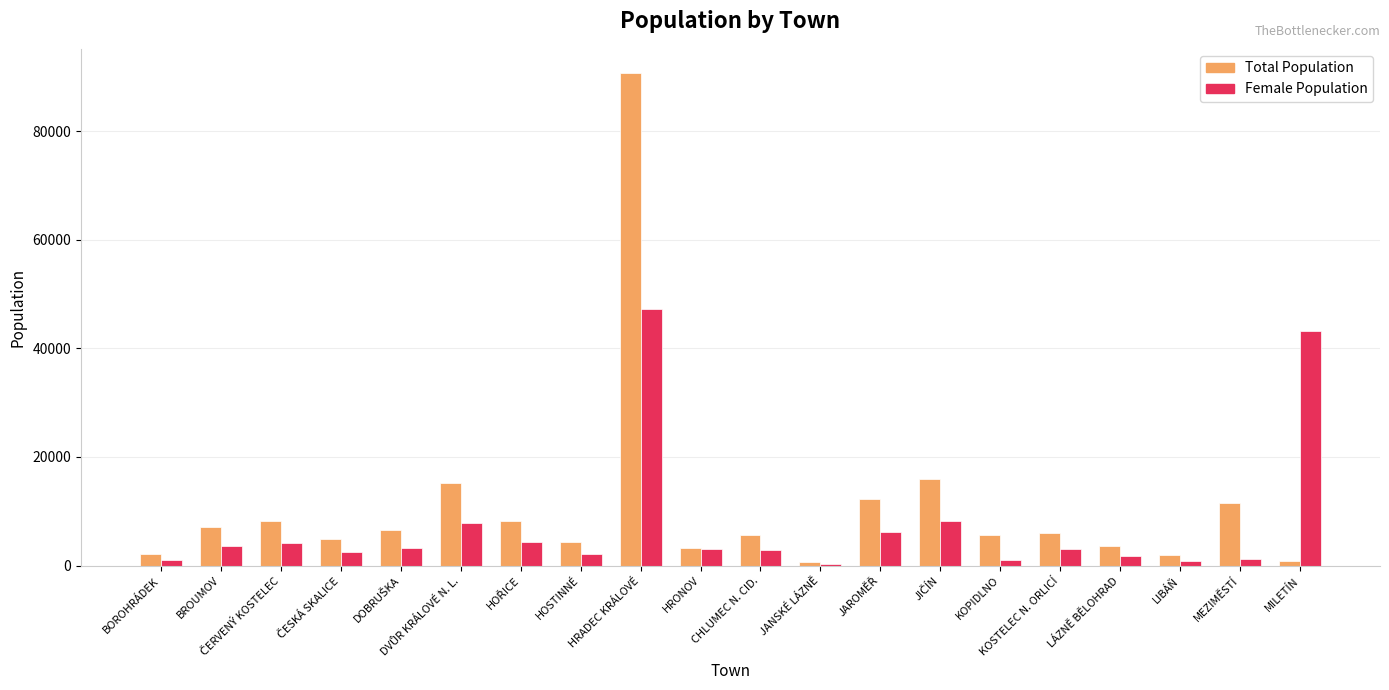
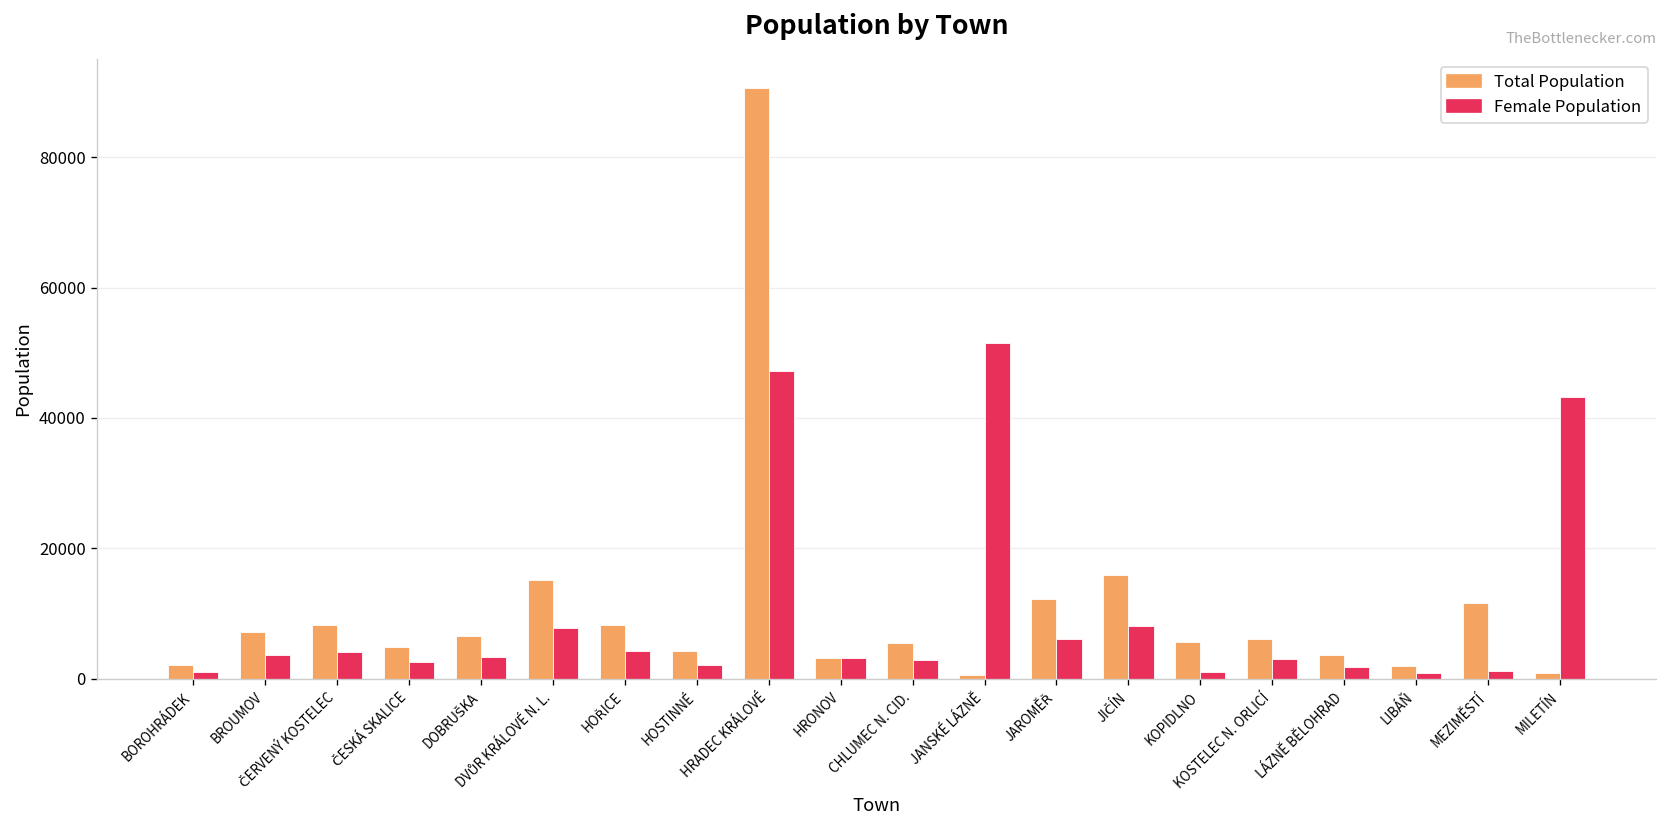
Female Population, JANSKÉ LÁZNĚ: 0 -> 51000
